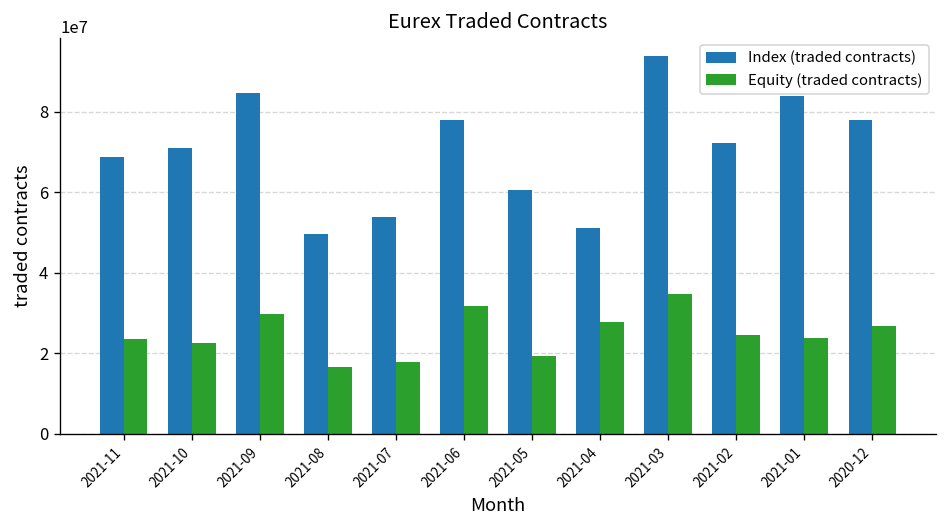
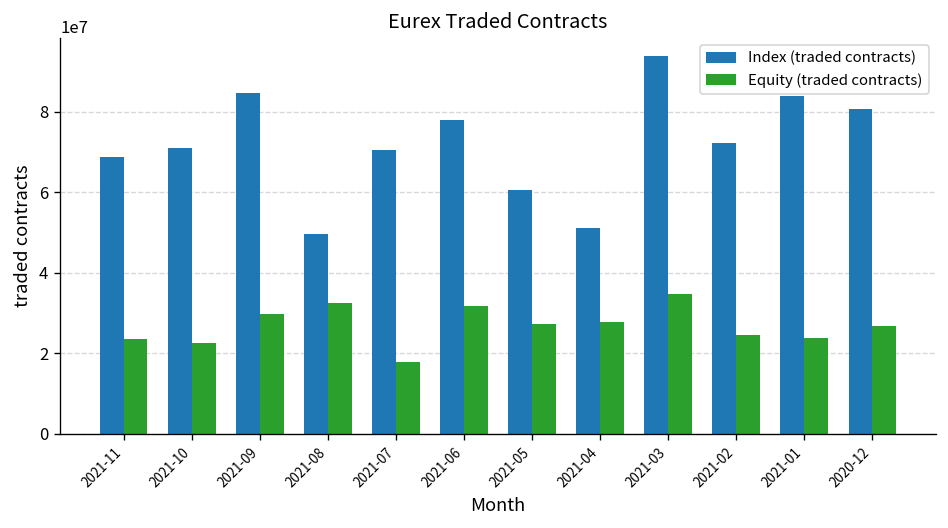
Equity (traded contracts), 2021-08: 17000000 -> 33000000
Index (traded contracts), 2021-07: 54000000 -> 71000000
Equity (traded contracts), 2021-05: 19000000 -> 27000000
Index (traded contracts), 2020-12: 78000000 -> 81000000
